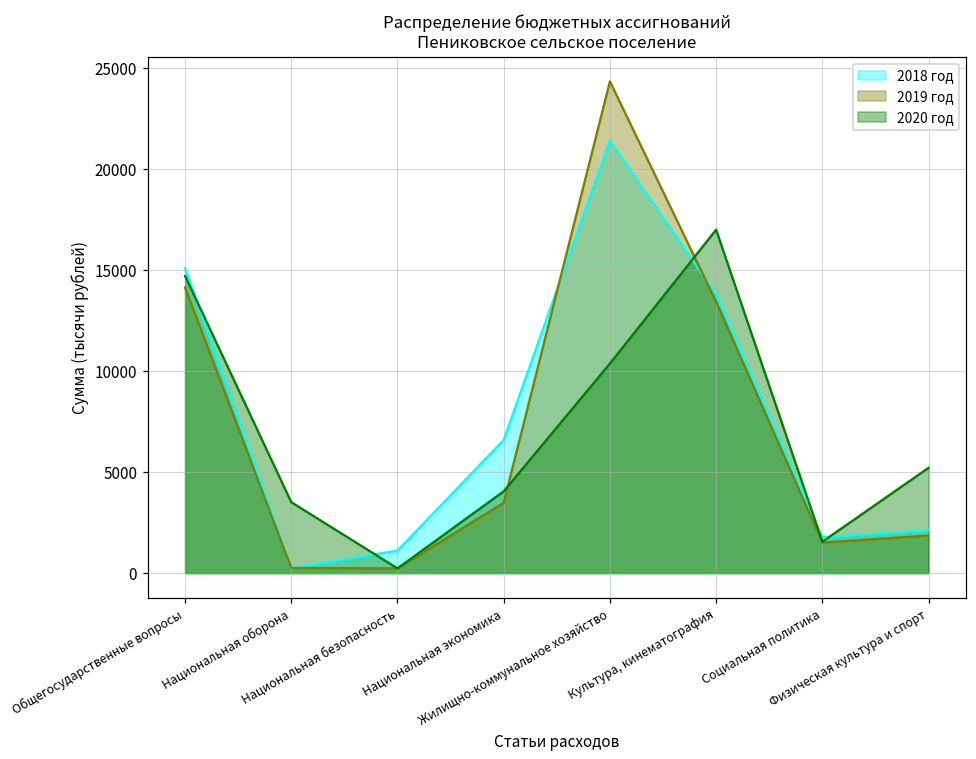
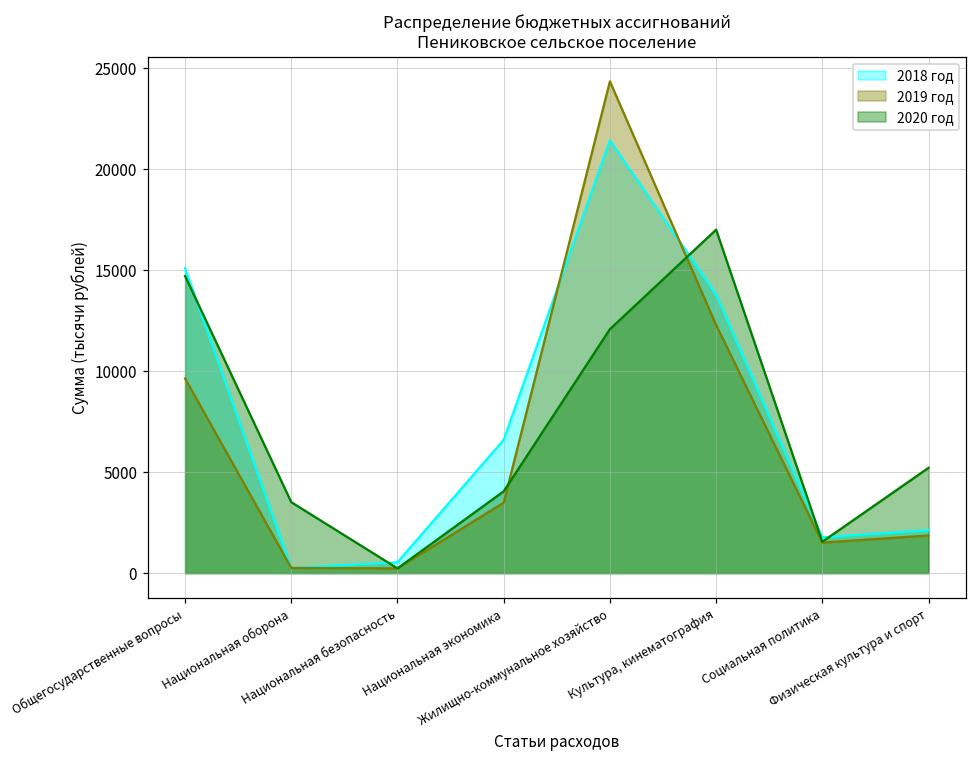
2019 год, Общегосударственные вопросы: 14100 -> 9600
2018 год, Национальная безопасность: 1100 -> 500
2020 год, Жилищно-коммунальное хозяйство: 10400 -> 12100
2019 год, Культура, кинематография: 13400 -> 12300
